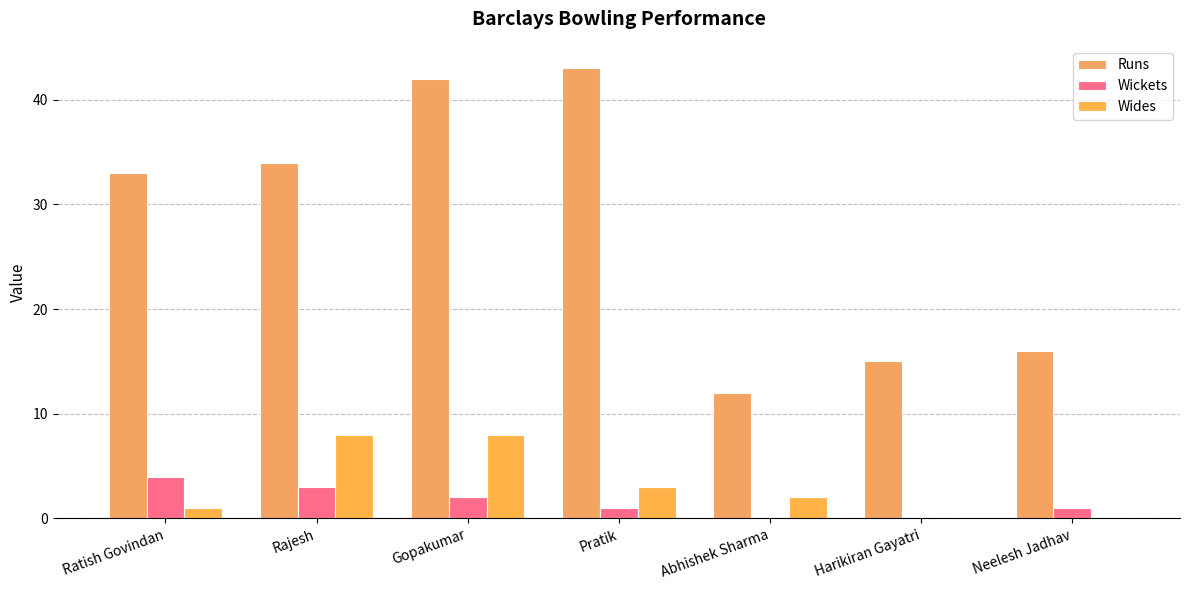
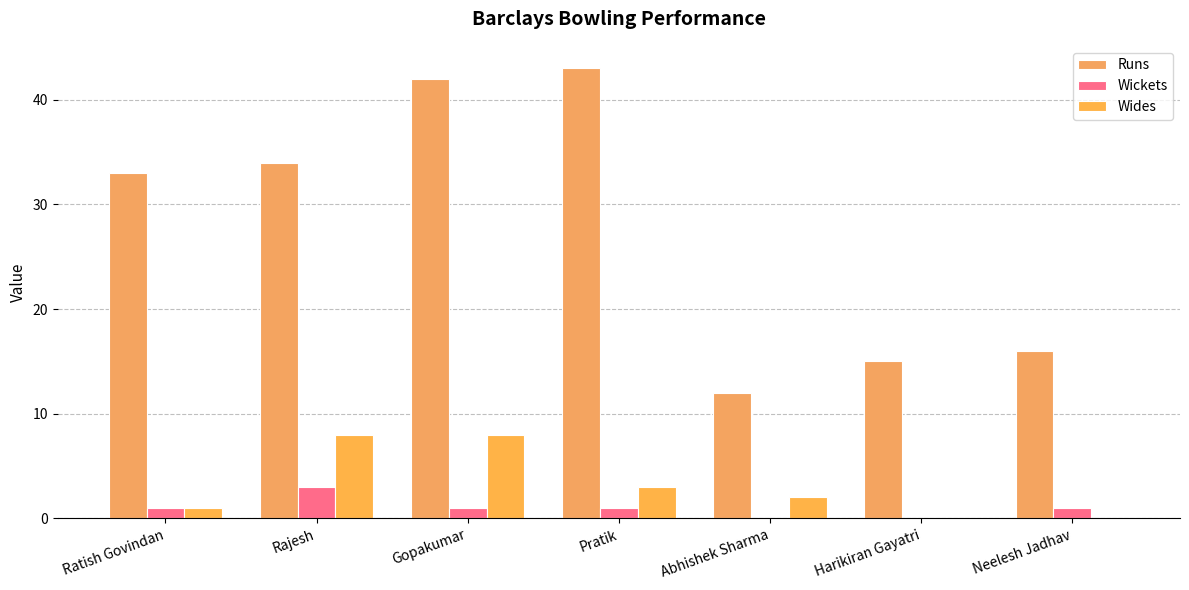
Wickets, Ratish Govindan: 4 -> 1
Wickets, Gopakumar: 2 -> 1
